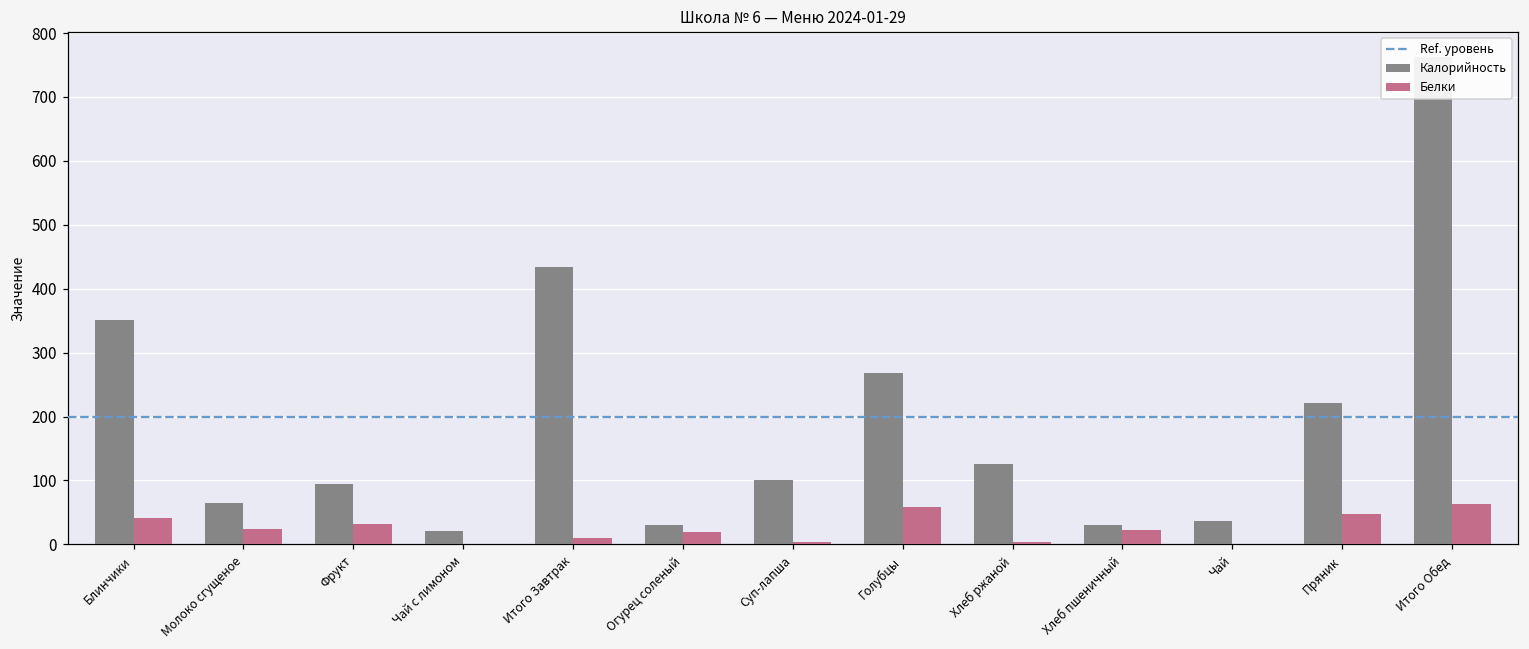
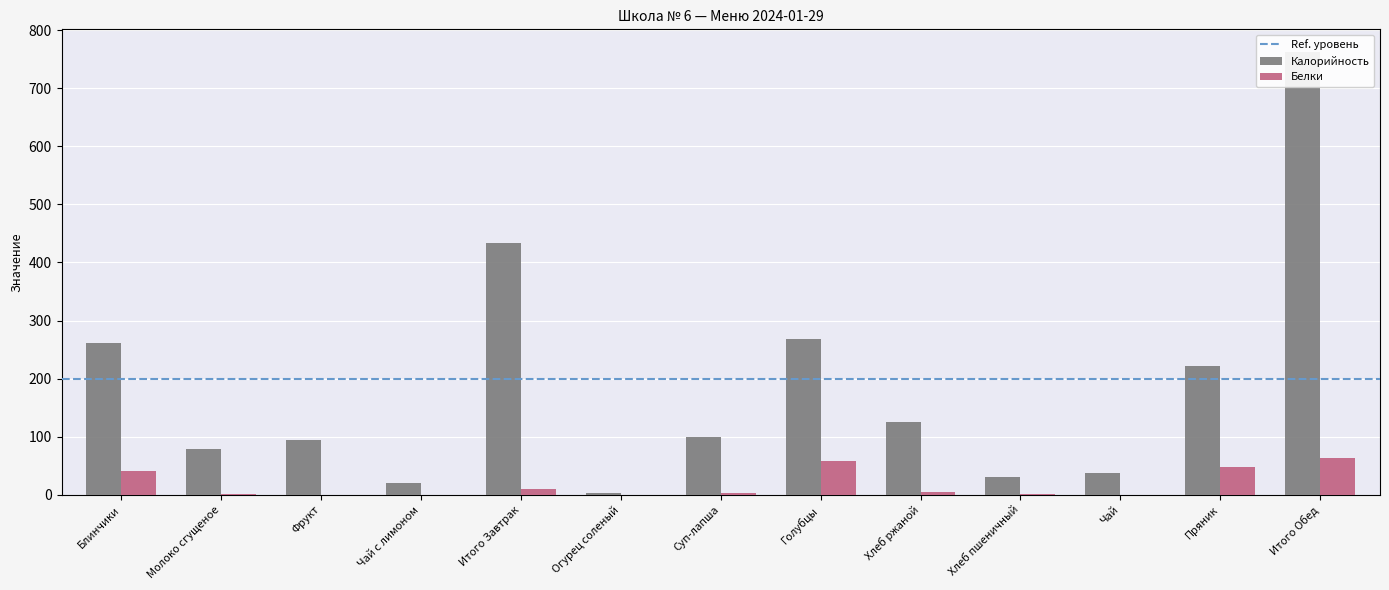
Калорийность, Блинчики: 350 -> 260
Калорийность, Молоко сгущеное: 70 -> 80
Белки, Молоко сгущеное: 20 -> 0
Белки, Фрукт: 30 -> 0
Калорийность, Огурец соленый: 30 -> 0
Белки, Огурец соленый: 20 -> 0
Белки, Хлеб пшеничный: 20 -> 0
